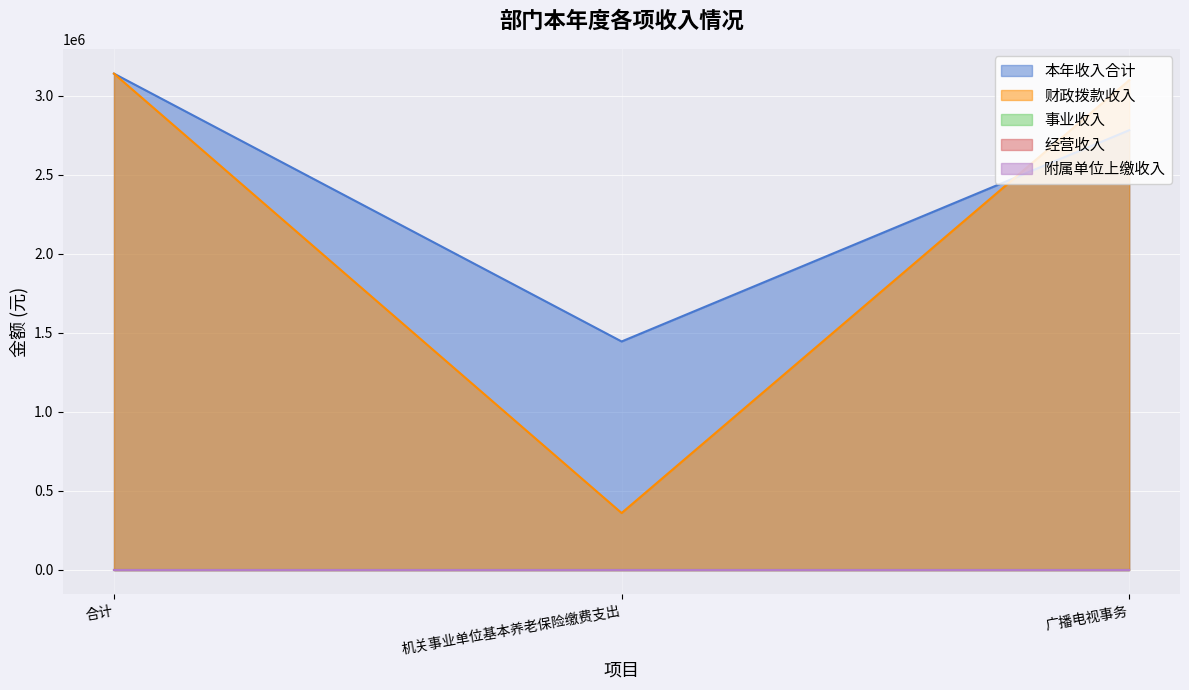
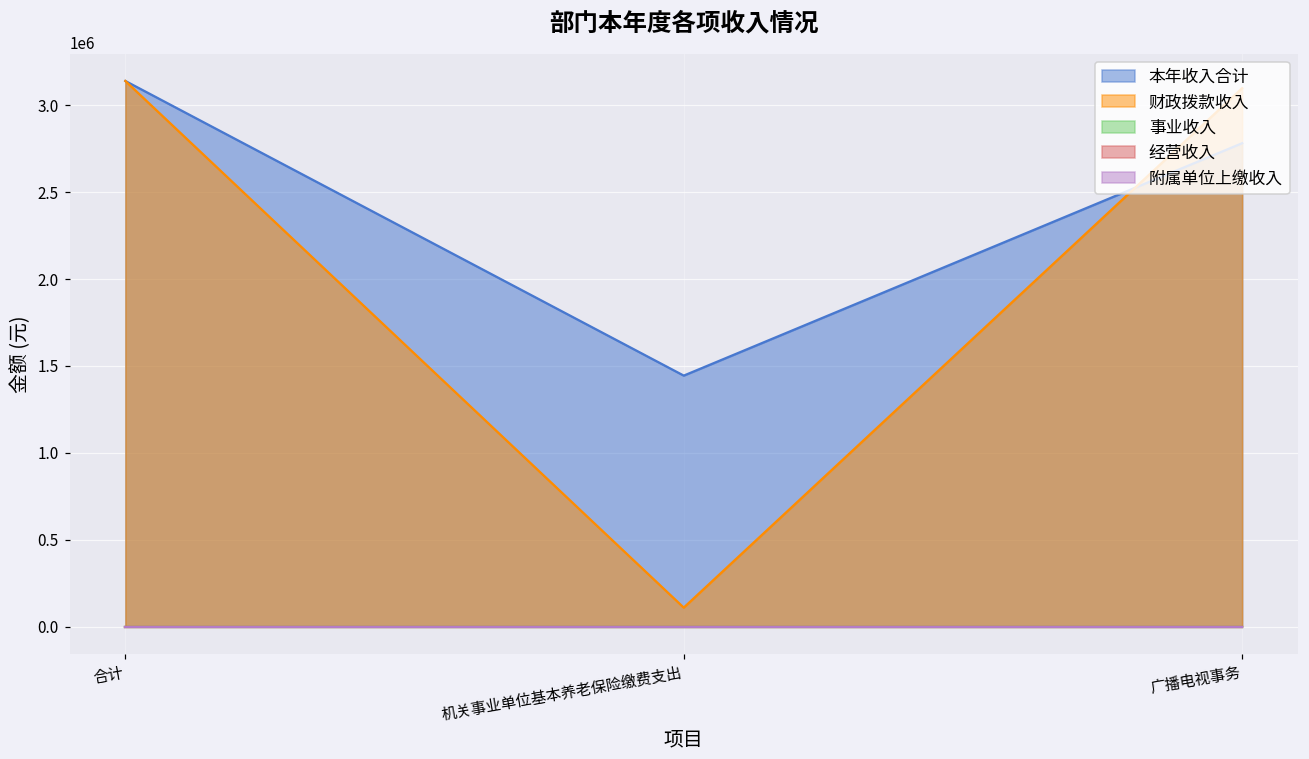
财政拨款收入, 机关事业单位基本养老保险缴费支出: 360000 -> 110000
